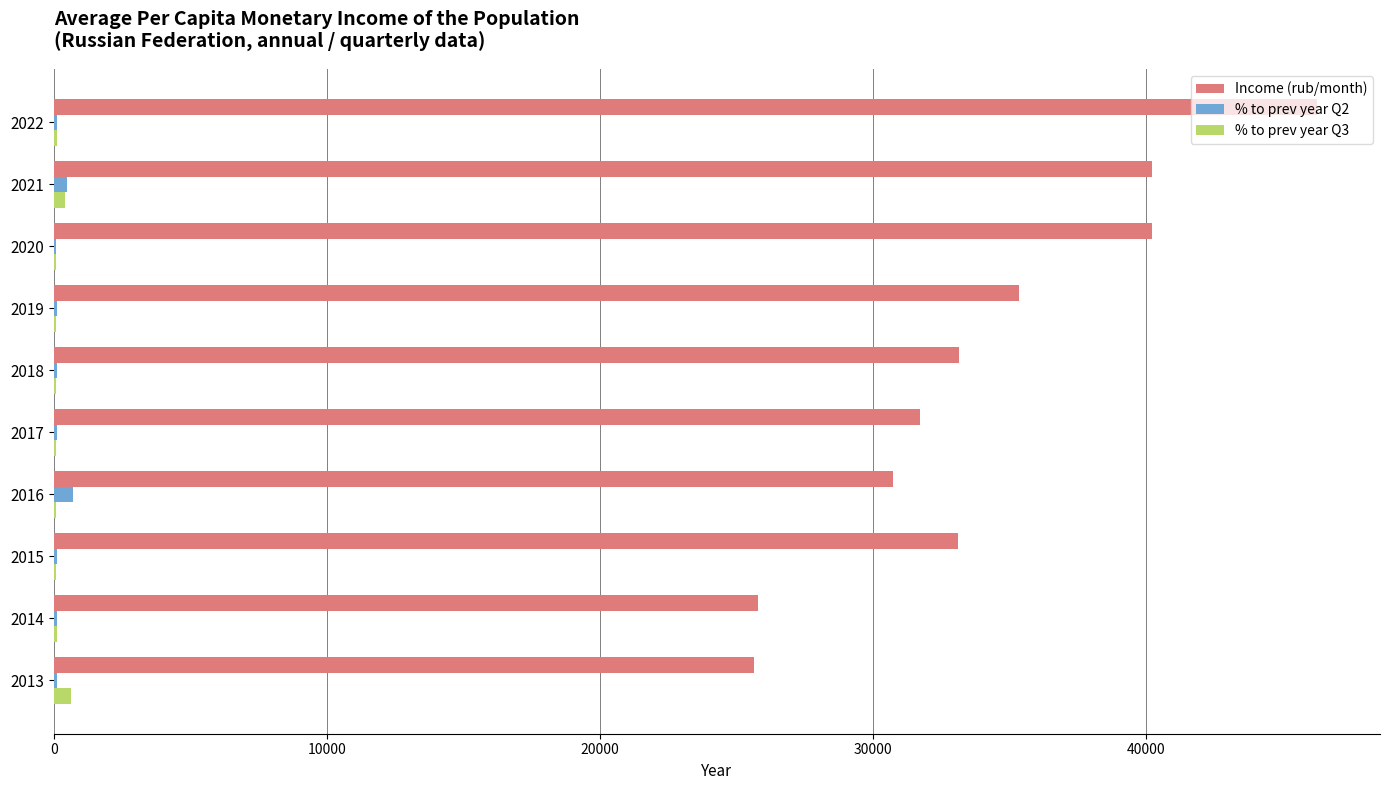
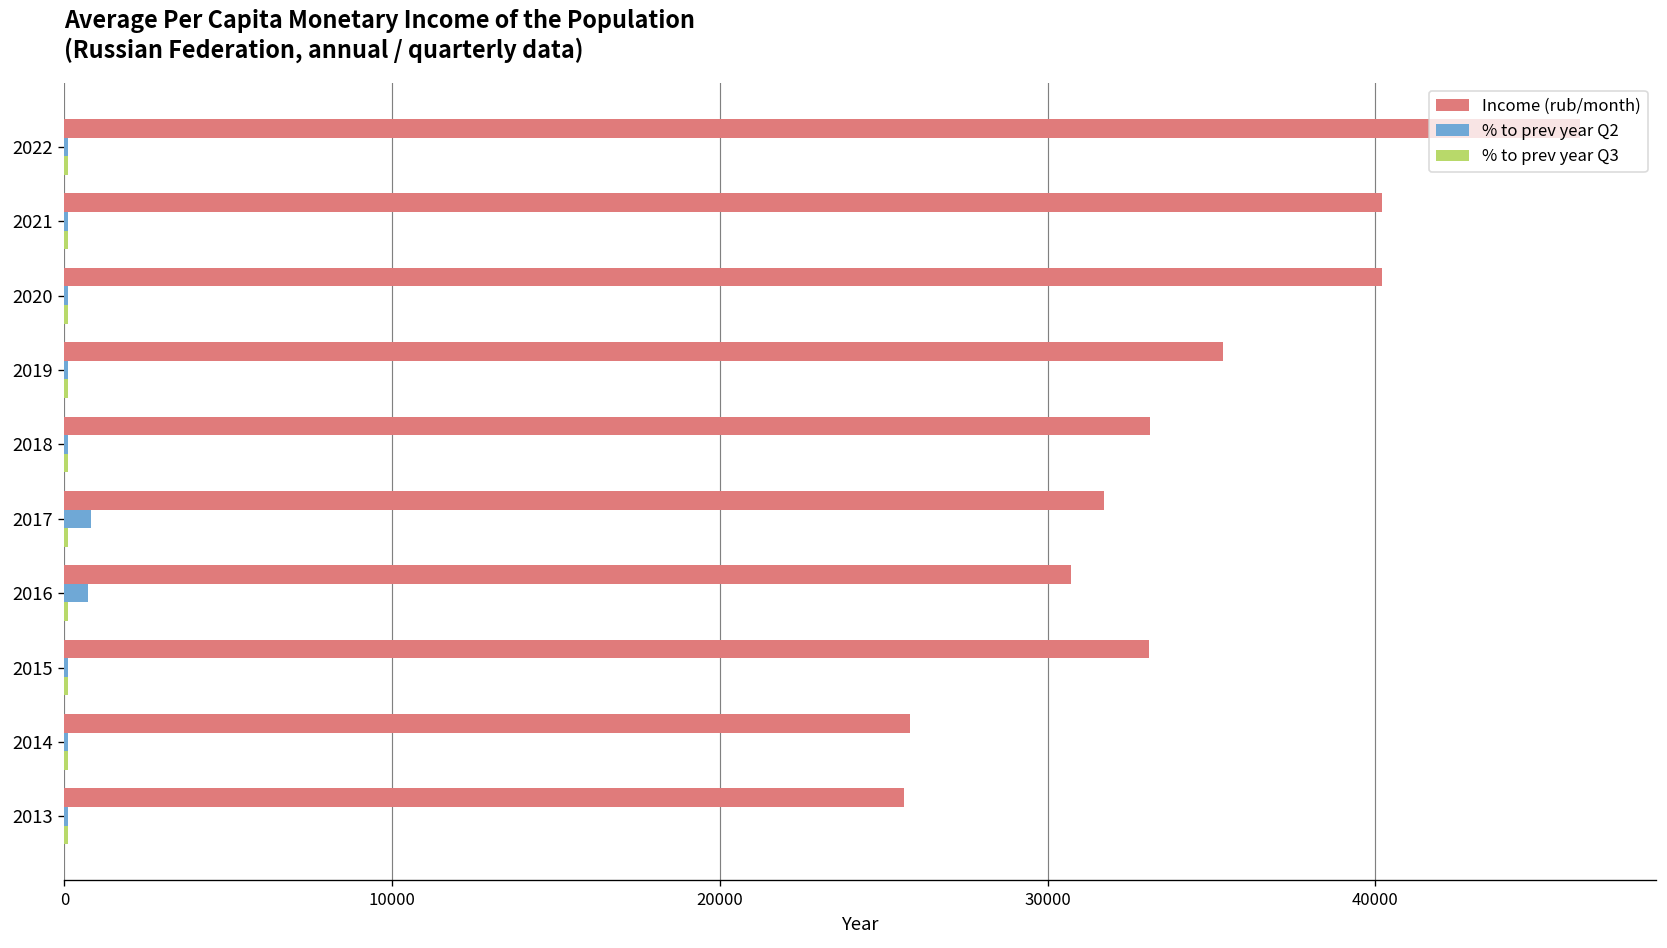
% to prev year Q2, 2021: 500 -> 100
% to prev year Q3, 2021: 400 -> 100
% to prev year Q2, 2017: 100 -> 800
% to prev year Q3, 2013: 600 -> 100
